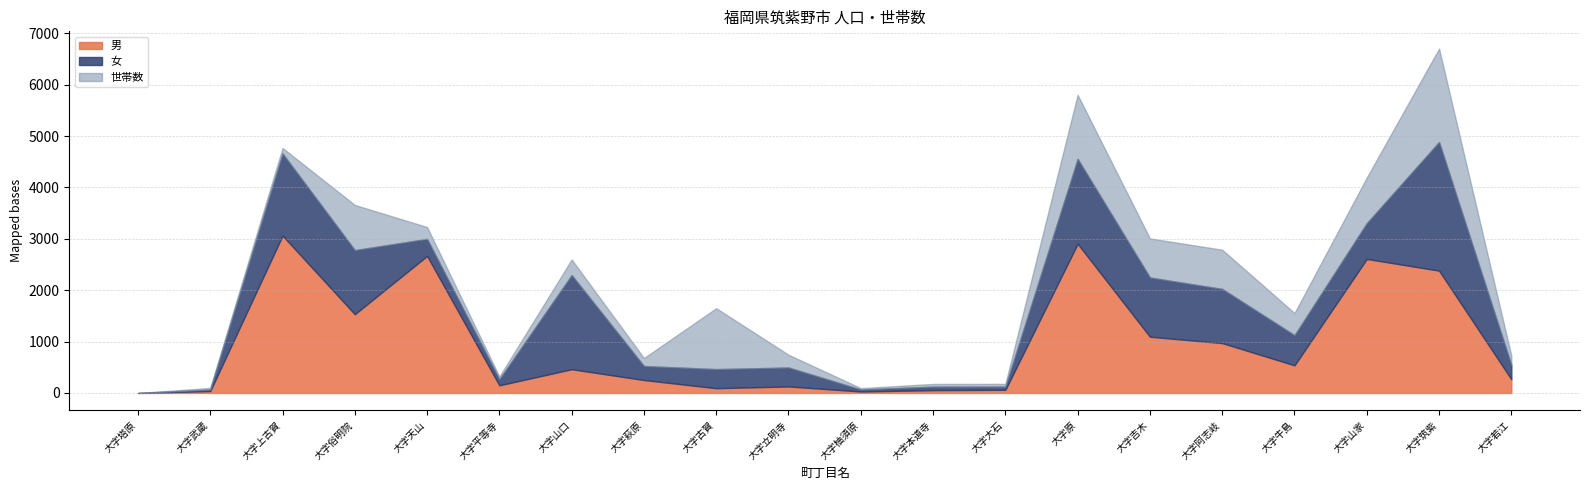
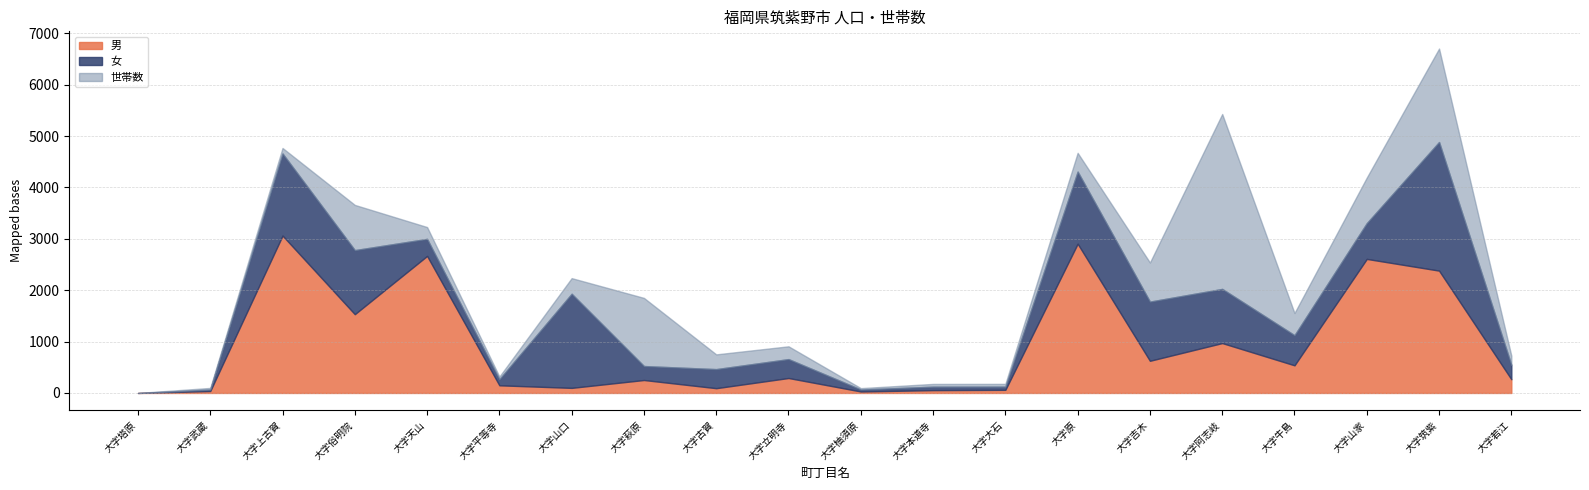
男, 大字山口: 500 -> 100
世帯数, 大字萩原: 200 -> 1300
世帯数, 大字古賀: 1200 -> 300
男, 大字立明寺: 100 -> 300
女, 大字原: 1700 -> 1400
世帯数, 大字原: 1200 -> 400
男, 大字吉木: 1100 -> 600
世帯数, 大字阿志岐: 800 -> 3400
